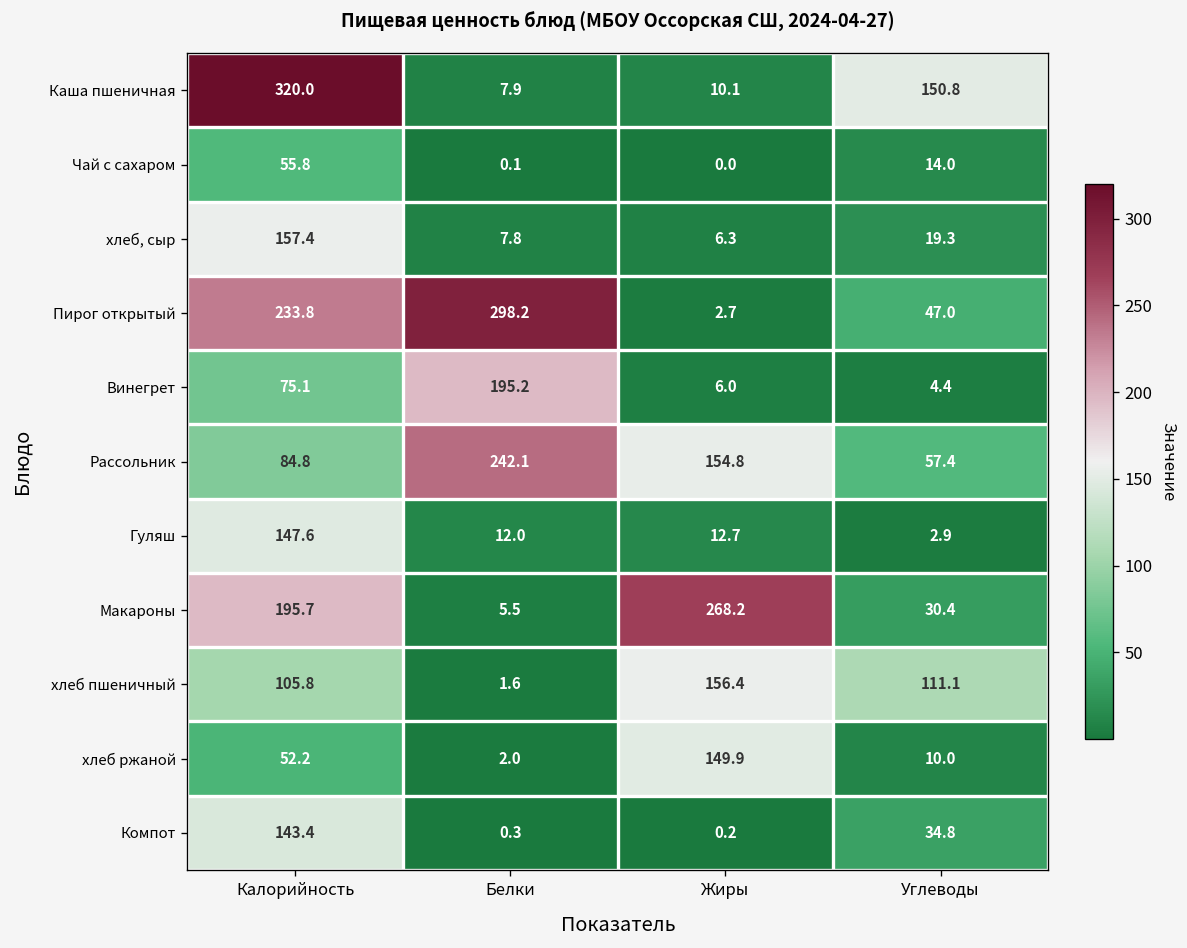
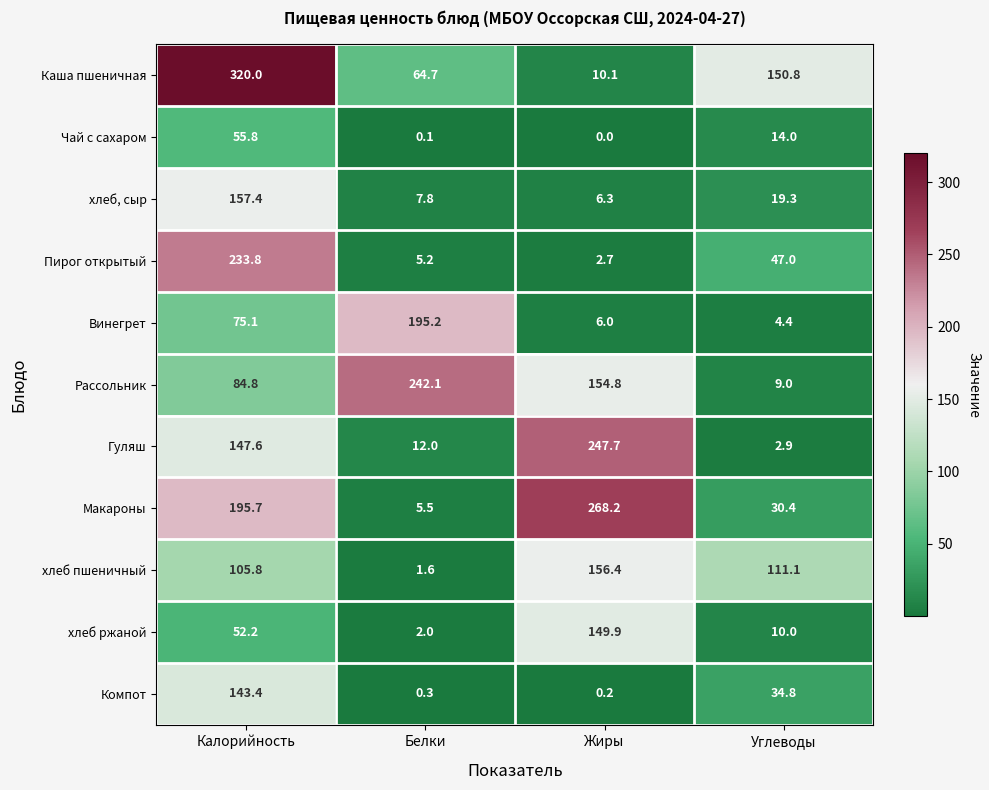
Каша пшеничная, Белки: 7.9 -> 64.7
Пирог открытый, Белки: 298.2 -> 5.2
Рассольник, Углеводы: 57.4 -> 9.0
Гуляш, Жиры: 12.7 -> 247.7
